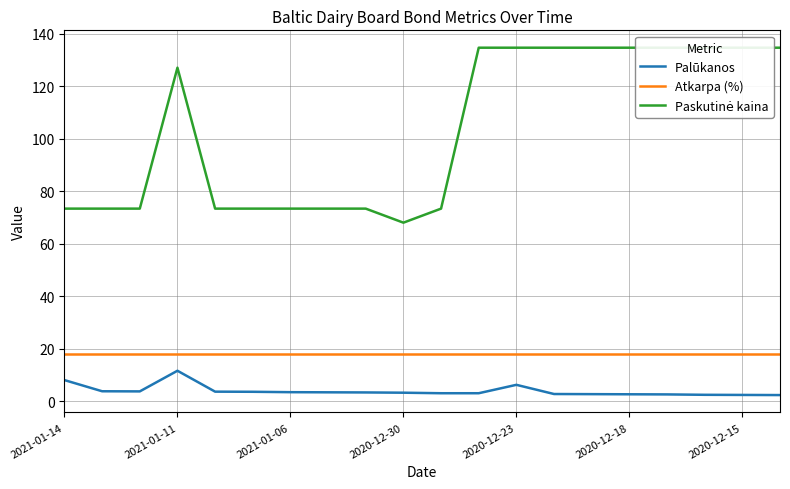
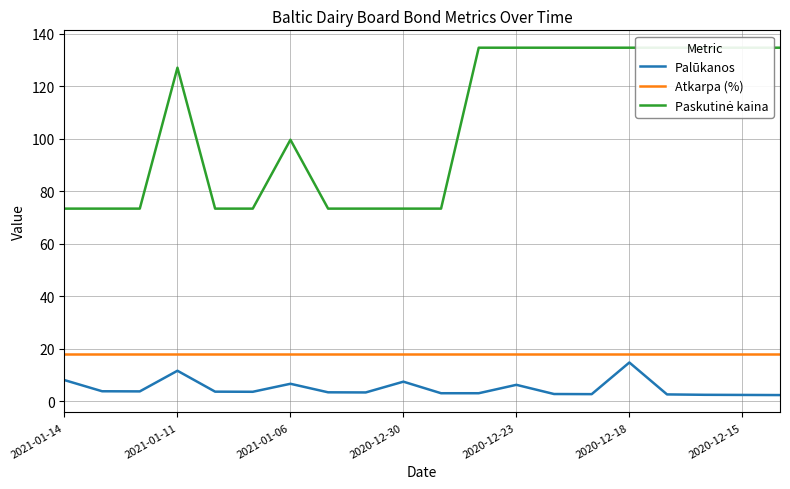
Palūkanos, 2021-01-06: 4 -> 7
Paskutinė kaina, 2021-01-06: 73 -> 100
Palūkanos, 2020-12-30: 3 -> 8
Paskutinė kaina, 2020-12-30: 68 -> 73
Palūkanos, 2020-12-18: 3 -> 15
